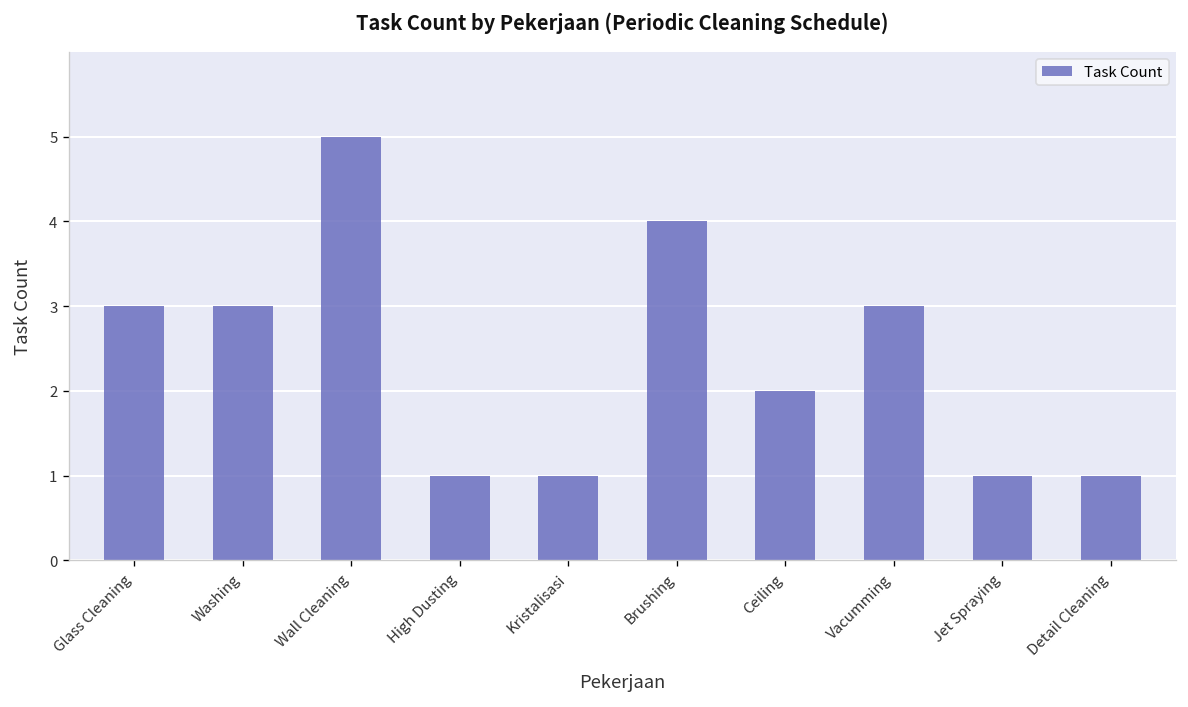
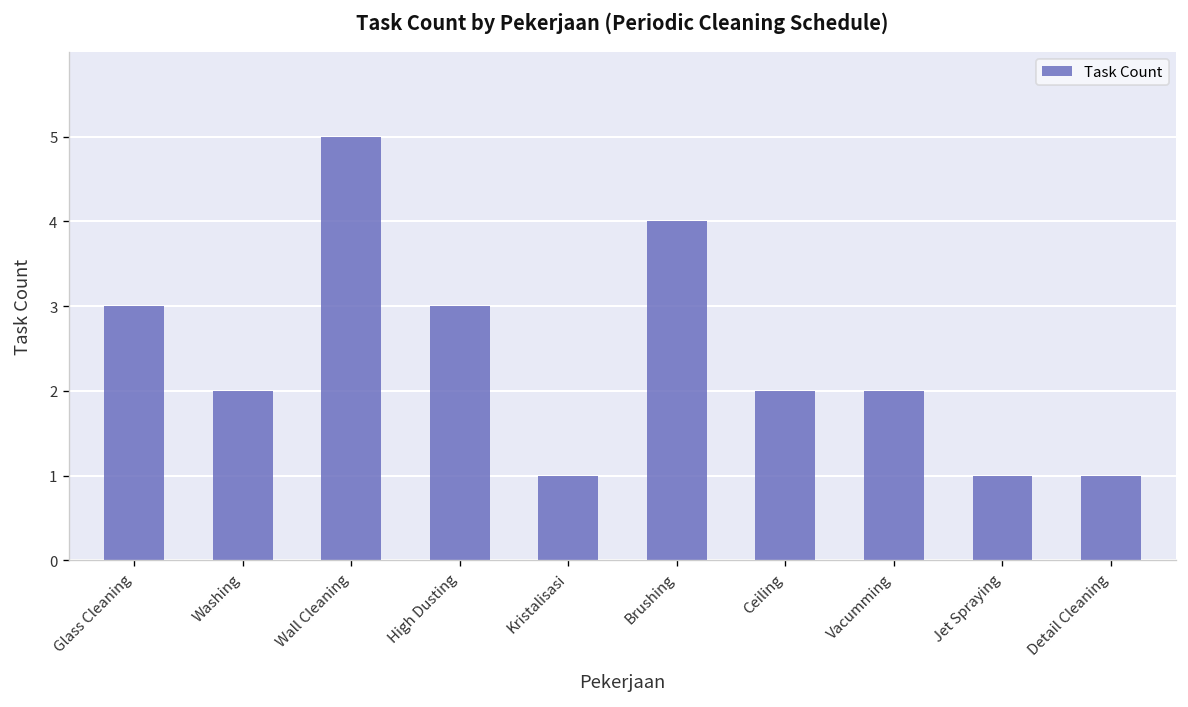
Washing: 3 -> 2
High Dusting: 1 -> 3
Vacumming: 3 -> 2
